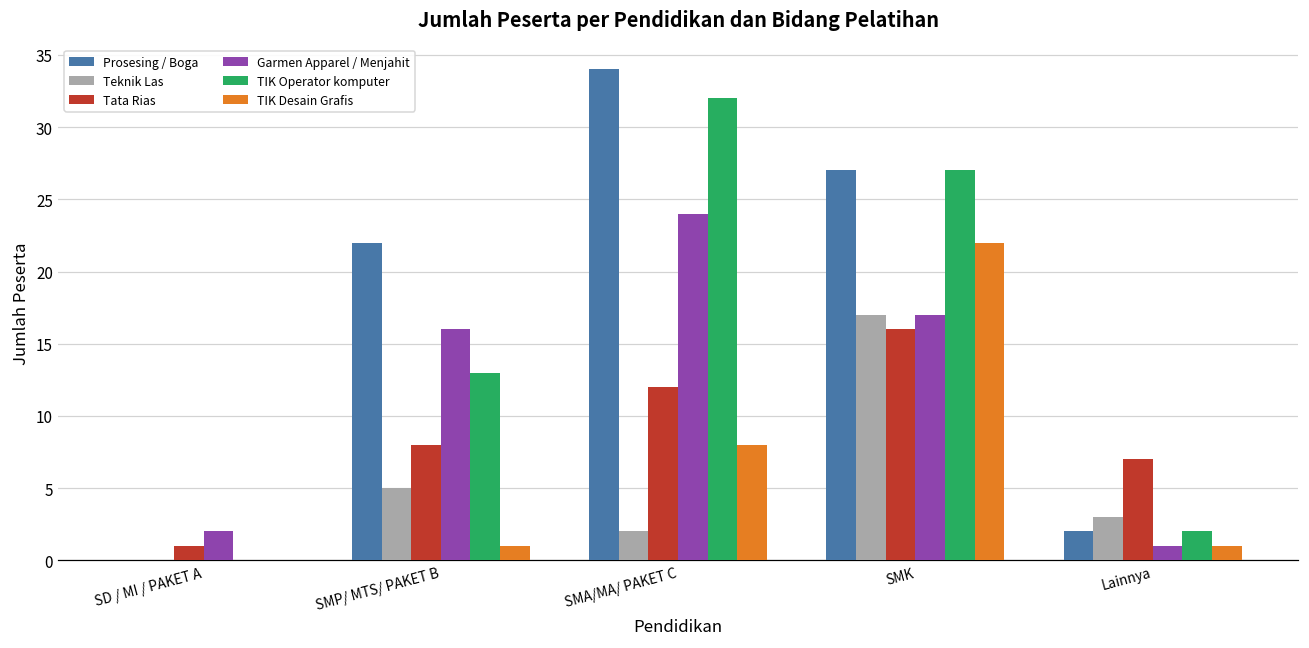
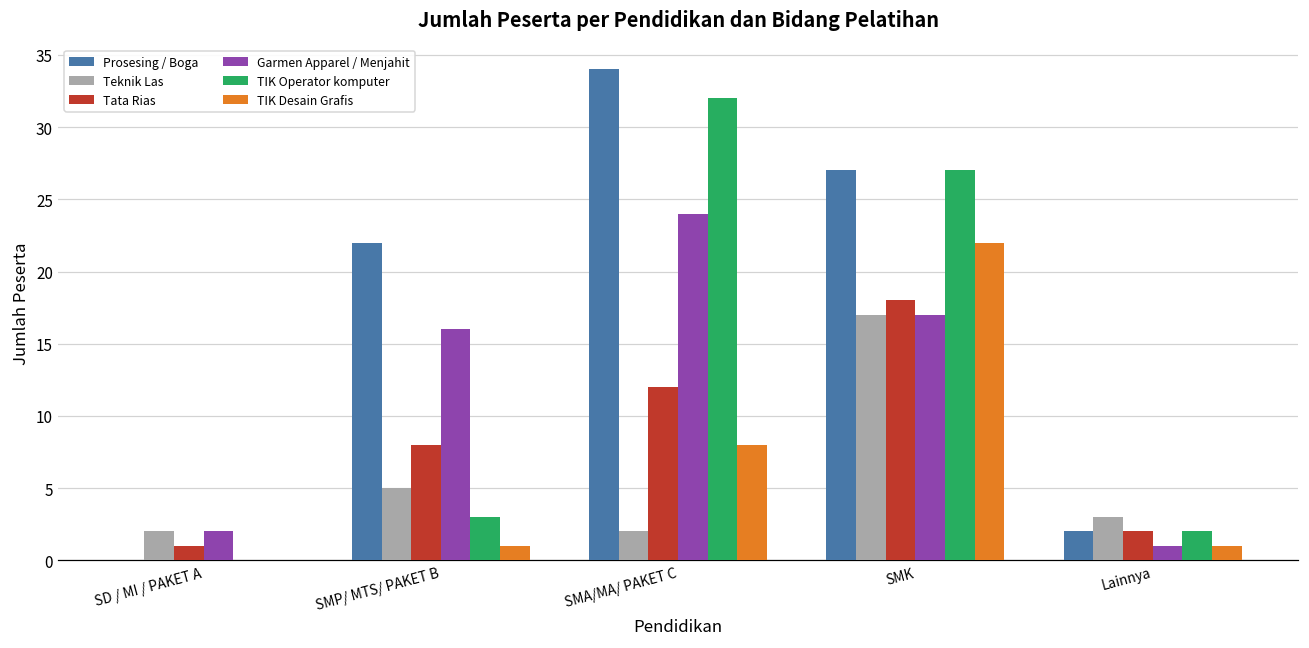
Teknik Las, SD / MI / PAKET A: 0 -> 2
TIK Operator komputer, SMP/ MTS/ PAKET B: 13 -> 3
Tata Rias, SMK: 16 -> 18
Tata Rias, Lainnya: 7 -> 2
